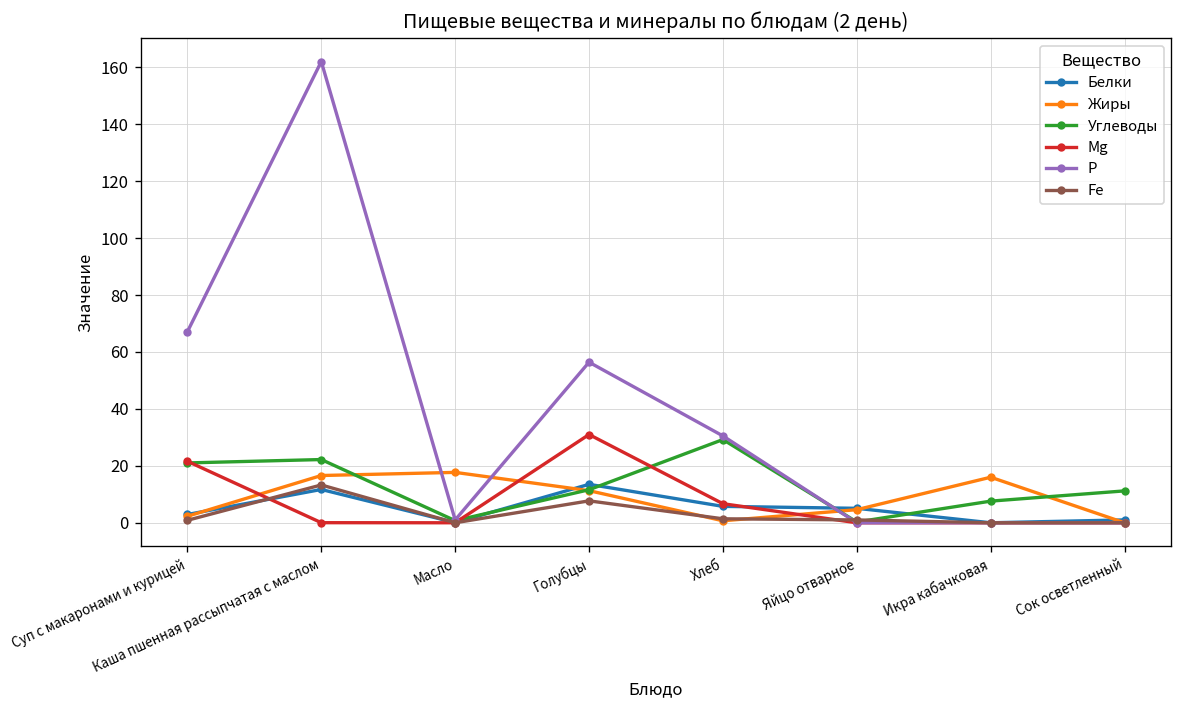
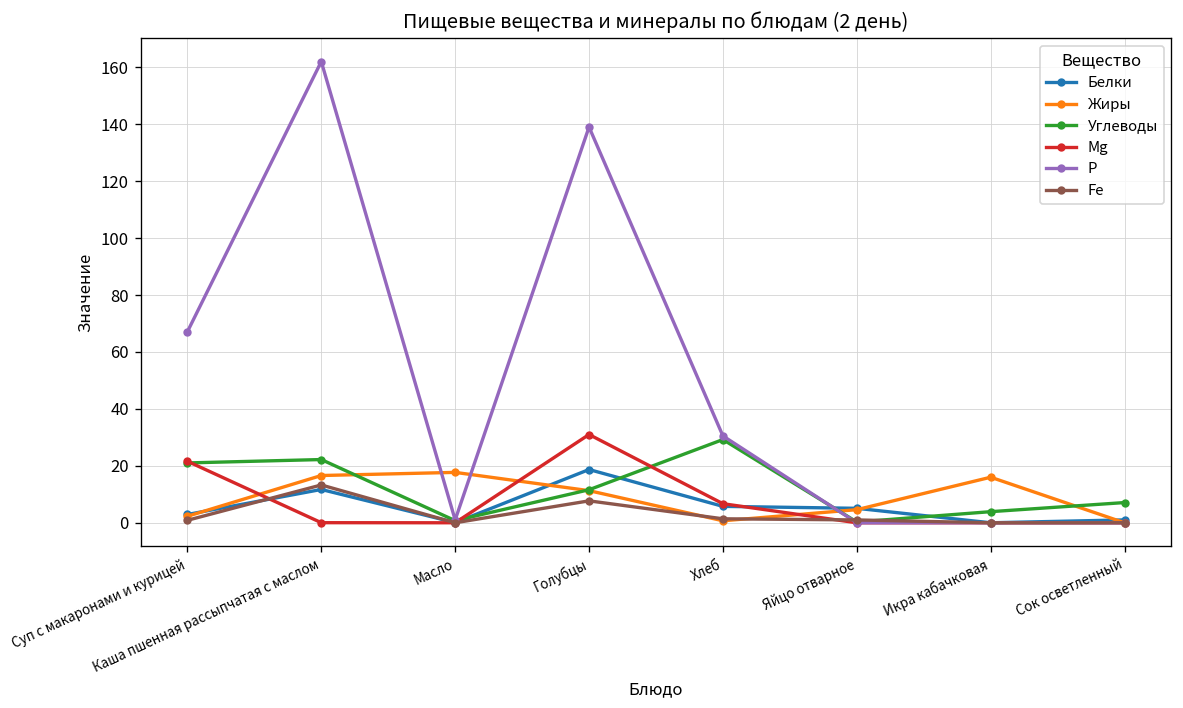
Белки, Голубцы: 14 -> 19
Р, Голубцы: 56 -> 139
Углеводы, Икра кабачковая: 8 -> 4
Углеводы, Сок осветленный: 11 -> 7
